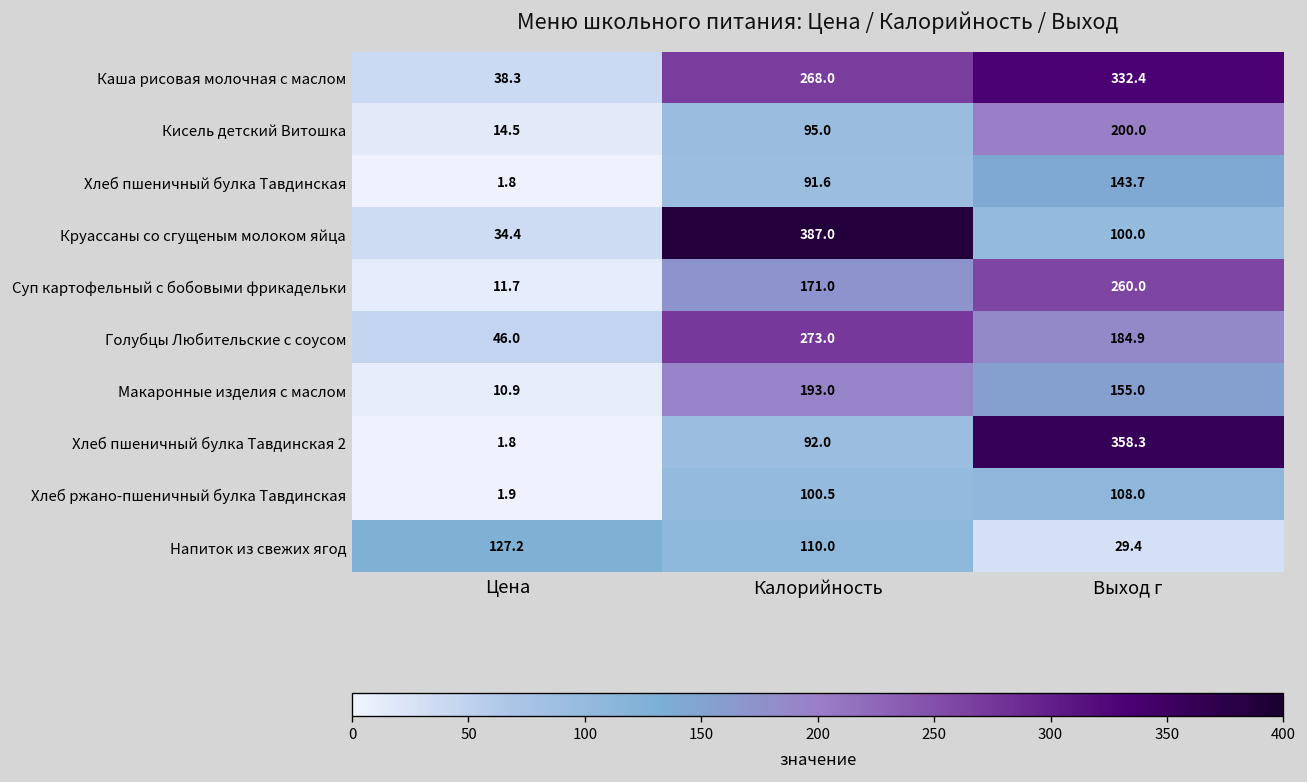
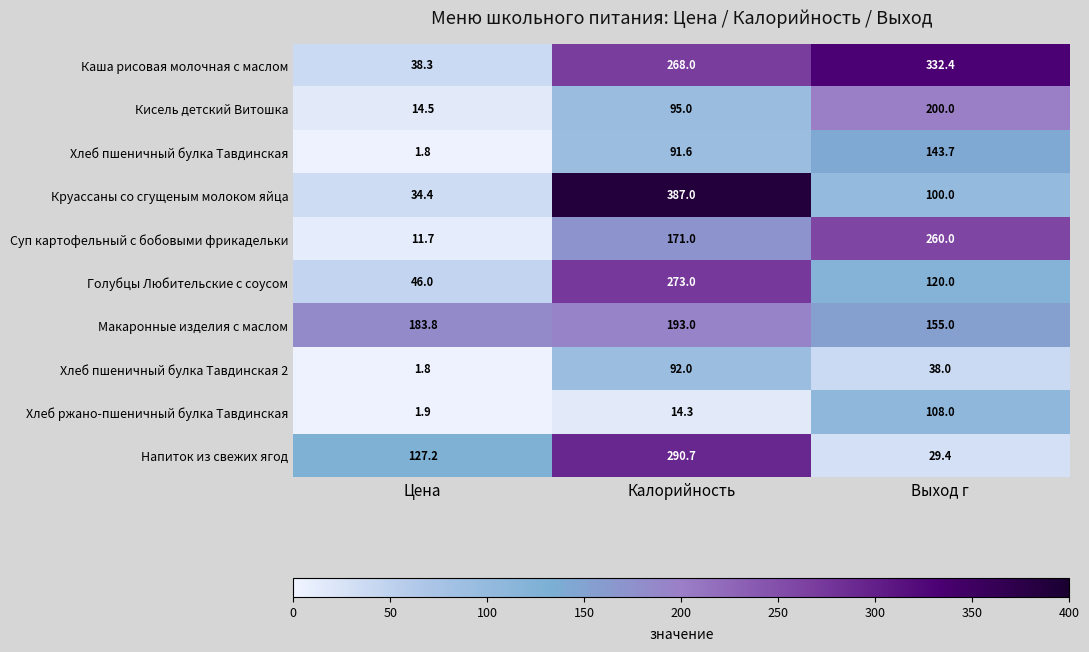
Голубцы Любительские с соусом, Выход г: 184.9 -> 120.0
Макаронные изделия с маслом, Цена: 10.9 -> 183.8
Хлеб пшеничный булка Тавдинская 2, Выход г: 358.3 -> 38.0
Хлеб ржано-пшеничный булка Тавдинская, Калорийность: 100.5 -> 14.3
Напиток из свежих ягод, Калорийность: 110.0 -> 290.7
